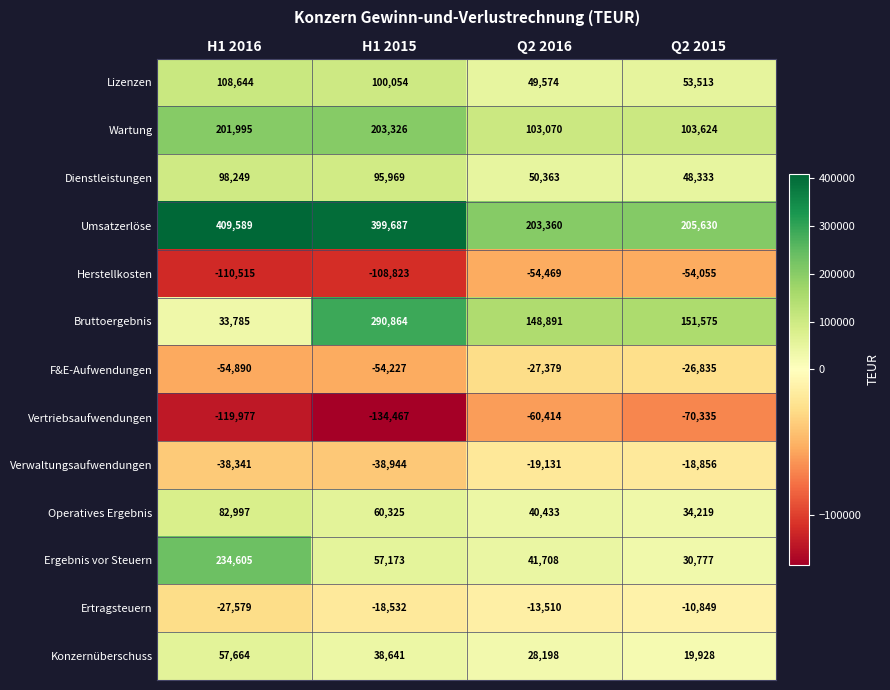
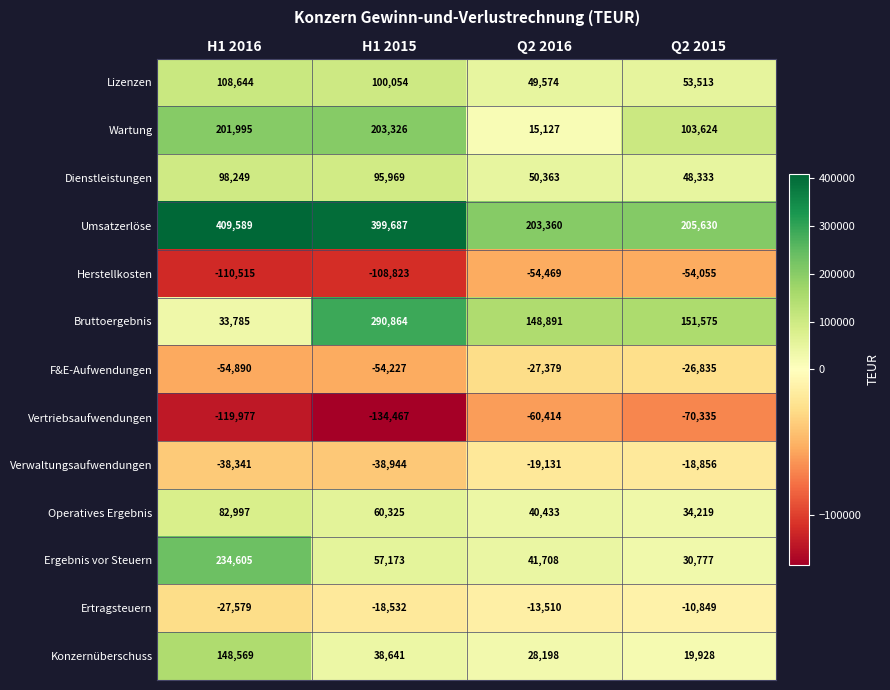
Wartung, Q2 2016: 103,070 -> 15,127
Konzernüberschuss, H1 2016: 57,664 -> 148,569
